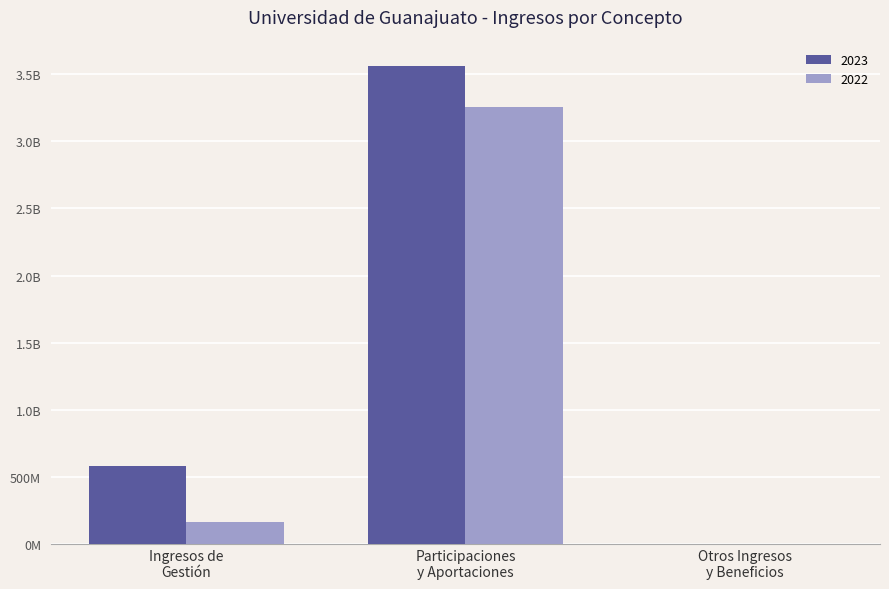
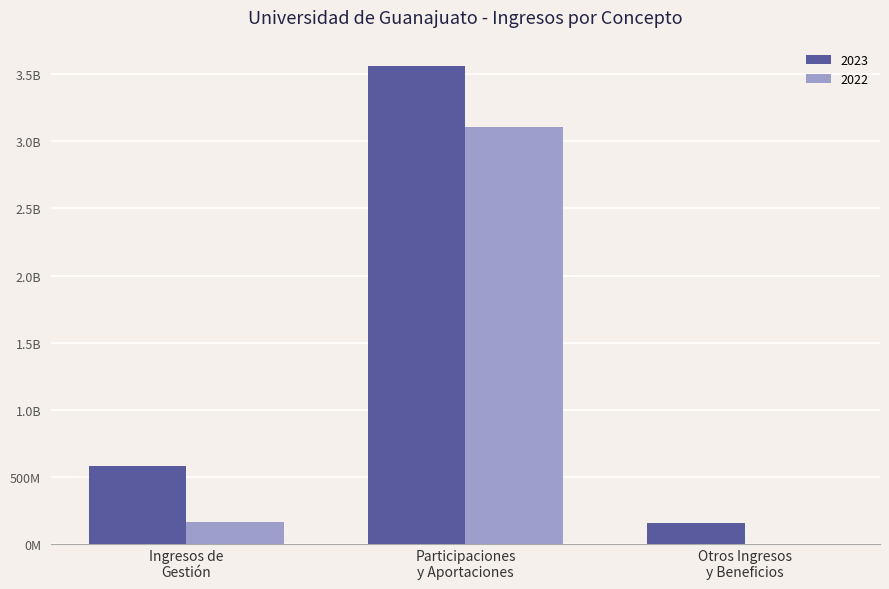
2022, Participaciones y Aportaciones: 3250000000 -> 3110000000
2023, Otros Ingresos y Beneficios: 0 -> 160000000
